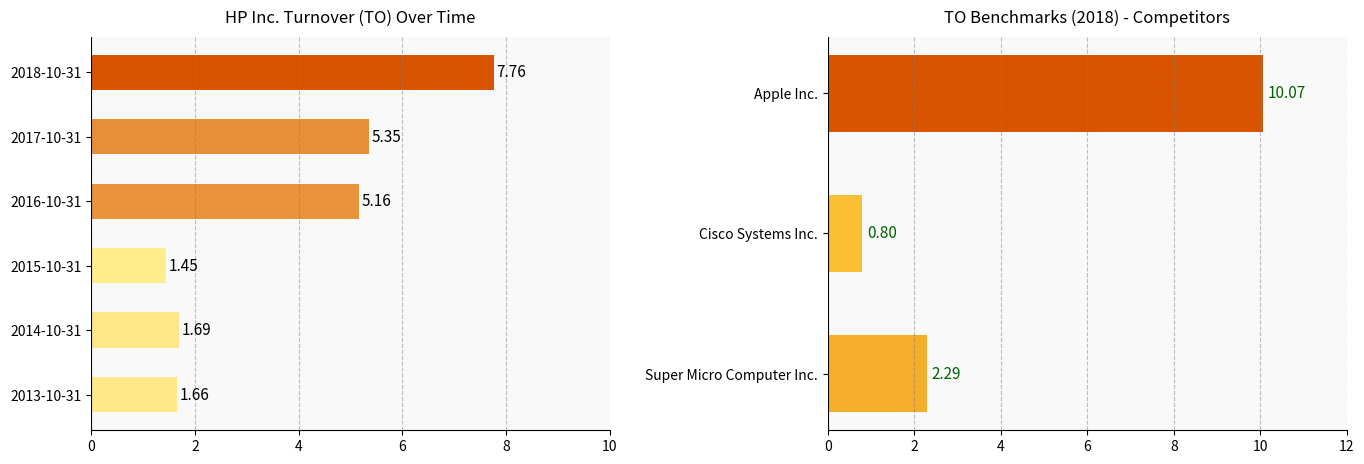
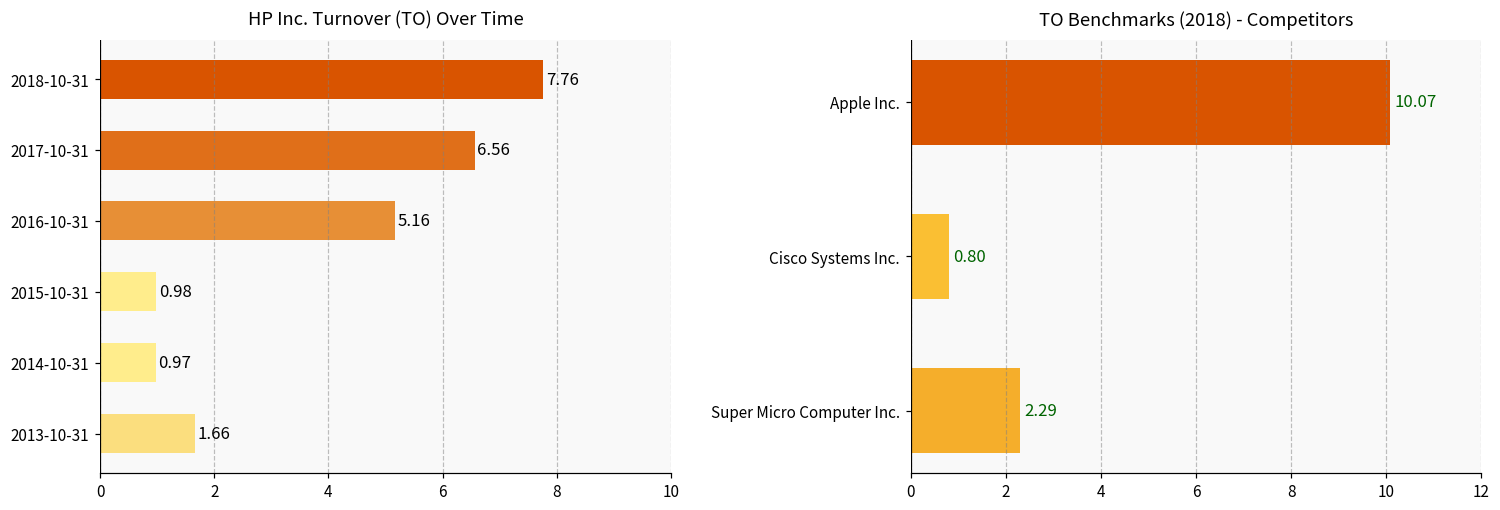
HP Inc. Turnover (TO) Over Time, 2017-10-31: 5.35 -> 6.56
HP Inc. Turnover (TO) Over Time, 2015-10-31: 1.45 -> 0.98
HP Inc. Turnover (TO) Over Time, 2014-10-31: 1.69 -> 0.97
